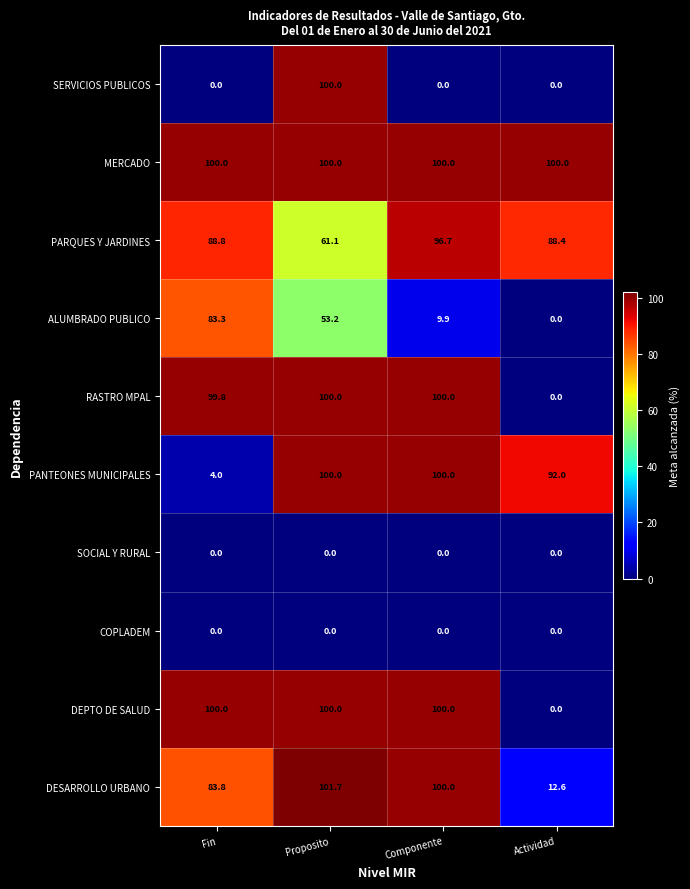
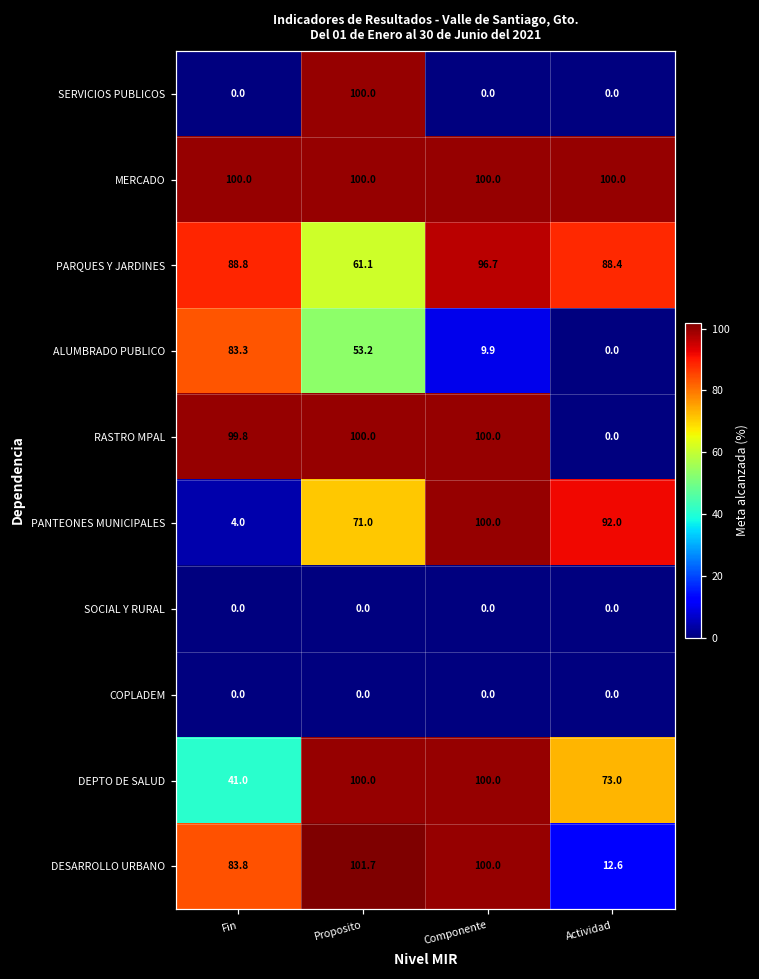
PANTEONES MUNICIPALES, Proposito: 100.0 -> 71.0
DEPTO DE SALUD, Fin: 100.0 -> 41.0
DEPTO DE SALUD, Actividad: 0.0 -> 73.0
